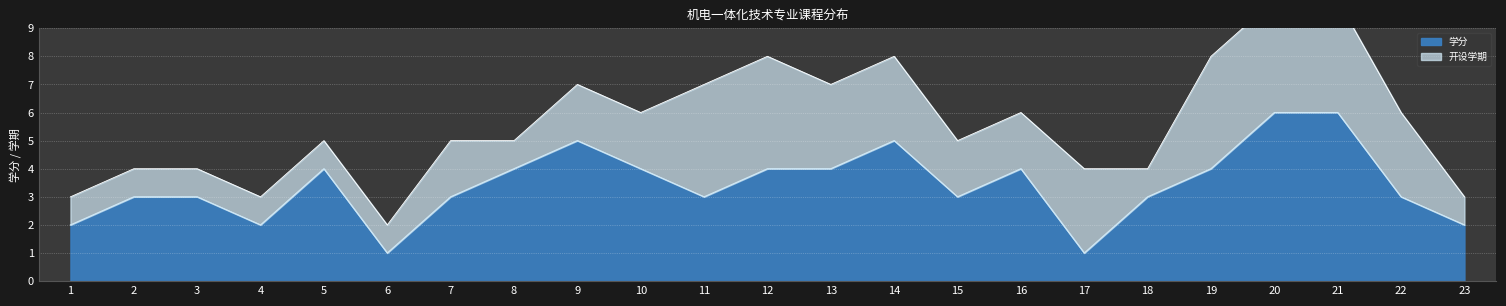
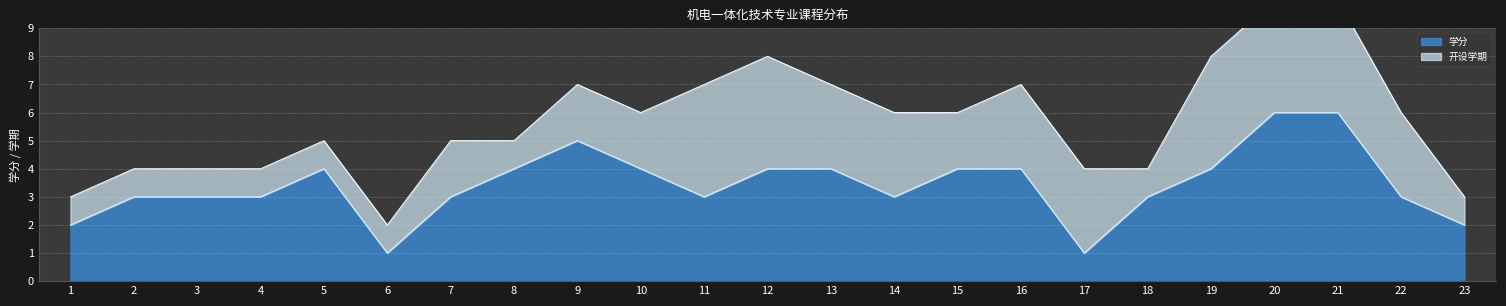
学分, 4: 2 -> 3
学分, 14: 5 -> 3
学分, 15: 3 -> 4
开设学期, 16: 2 -> 3
